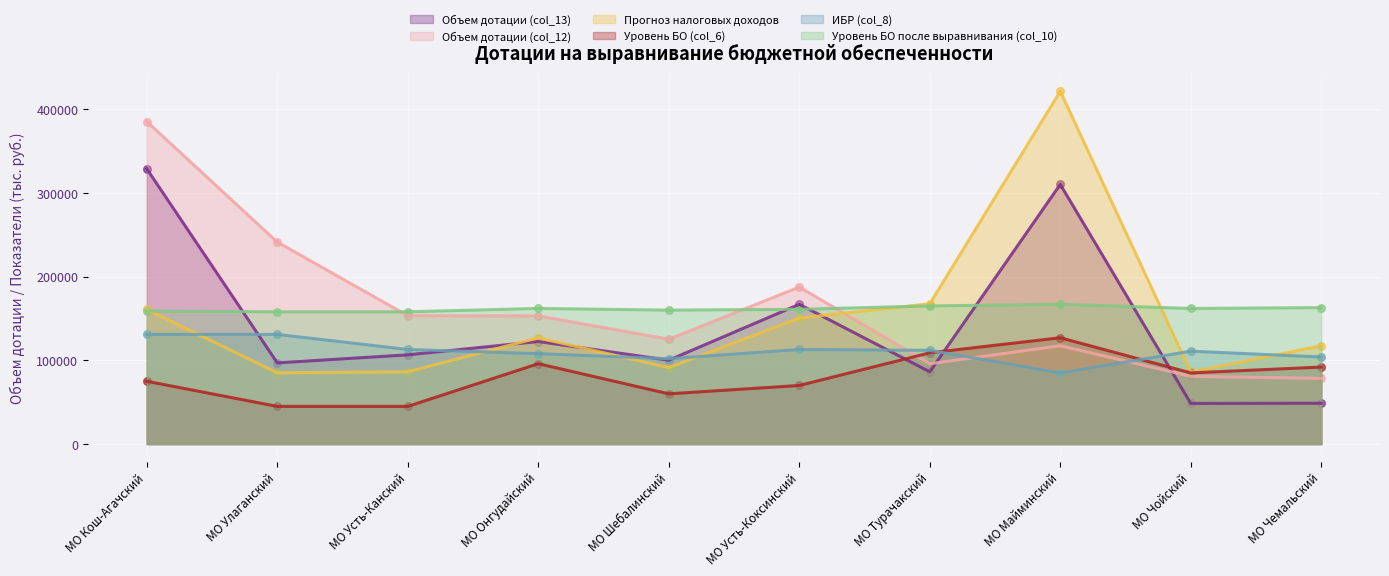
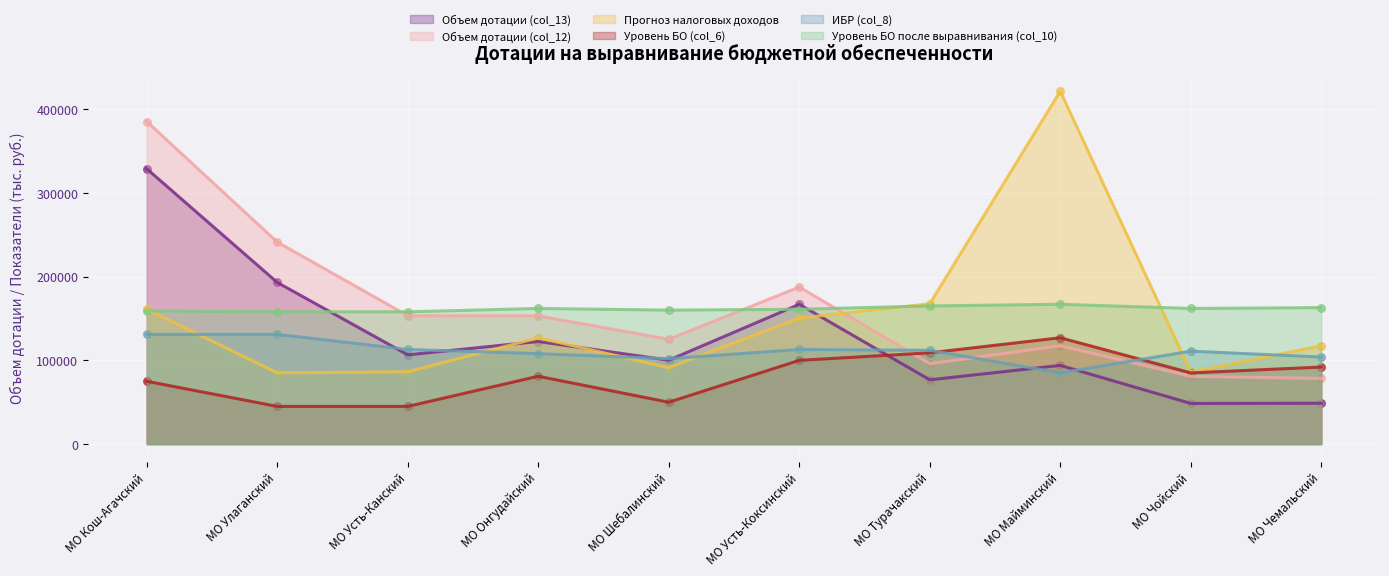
Объем дотации (col_13), МО Улаганский: 100000 -> 190000
Уровень БО (col_6), МО Онгудайский: 100000 -> 80000
Уровень БО (col_6), МО Шебалинский: 60000 -> 50000
Уровень БО (col_6), МО Усть-Коксинский: 70000 -> 100000
Объем дотации (col_13), МО Турачакский: 90000 -> 80000
Объем дотации (col_13), МО Майминский: 310000 -> 90000
